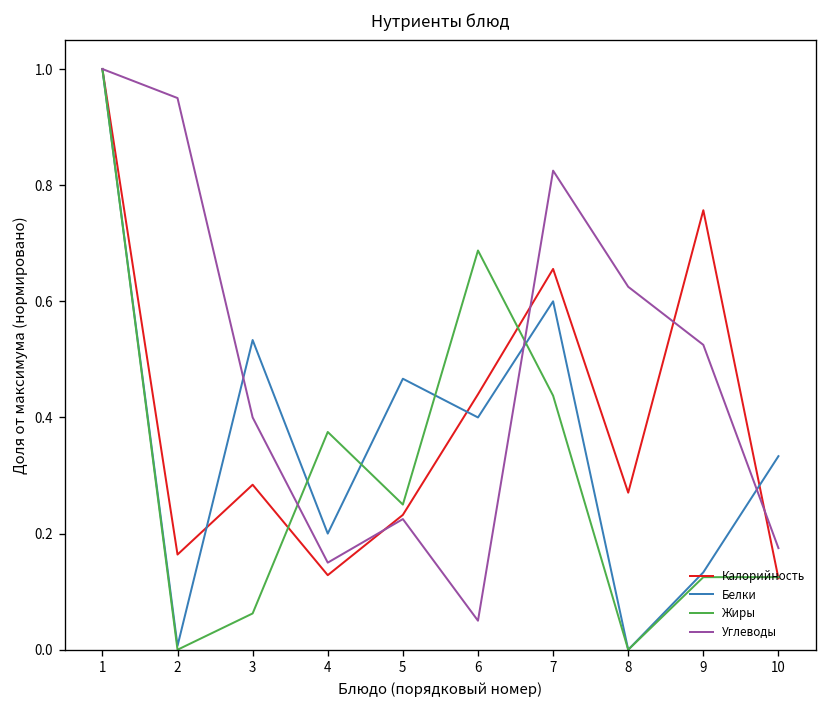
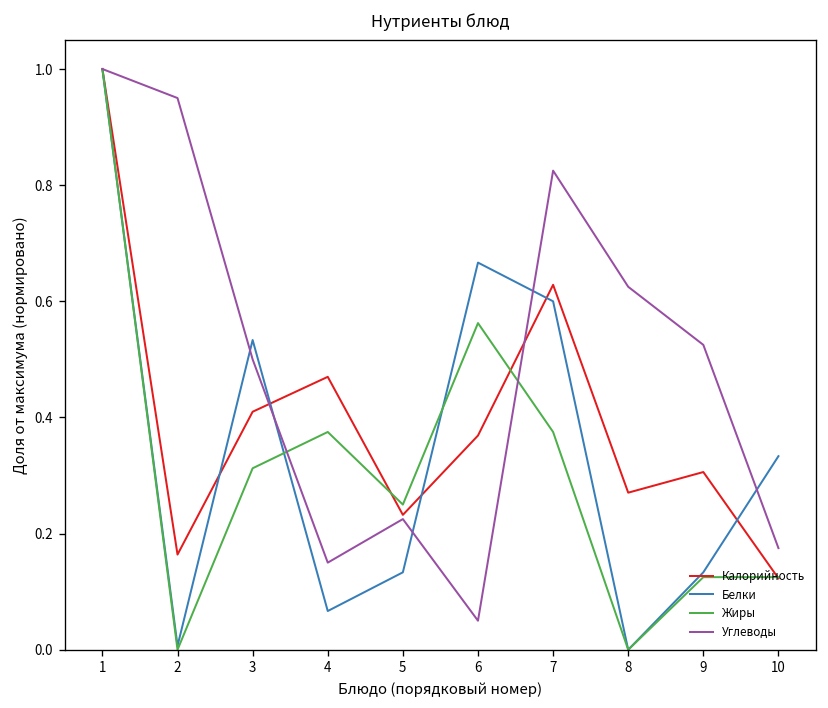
Калорийность, 3: 0.28 -> 0.41
Жиры, 3: 0.06 -> 0.31
Углеводы, 3: 0.40 -> 0.50
Калорийность, 4: 0.13 -> 0.47
Белки, 4: 0.20 -> 0.07
Белки, 5: 0.47 -> 0.13
Калорийность, 6: 0.44 -> 0.37
Белки, 6: 0.40 -> 0.67
Жиры, 6: 0.69 -> 0.56
Калорийность, 7: 0.66 -> 0.63
Жиры, 7: 0.44 -> 0.38
Калорийность, 9: 0.76 -> 0.31
